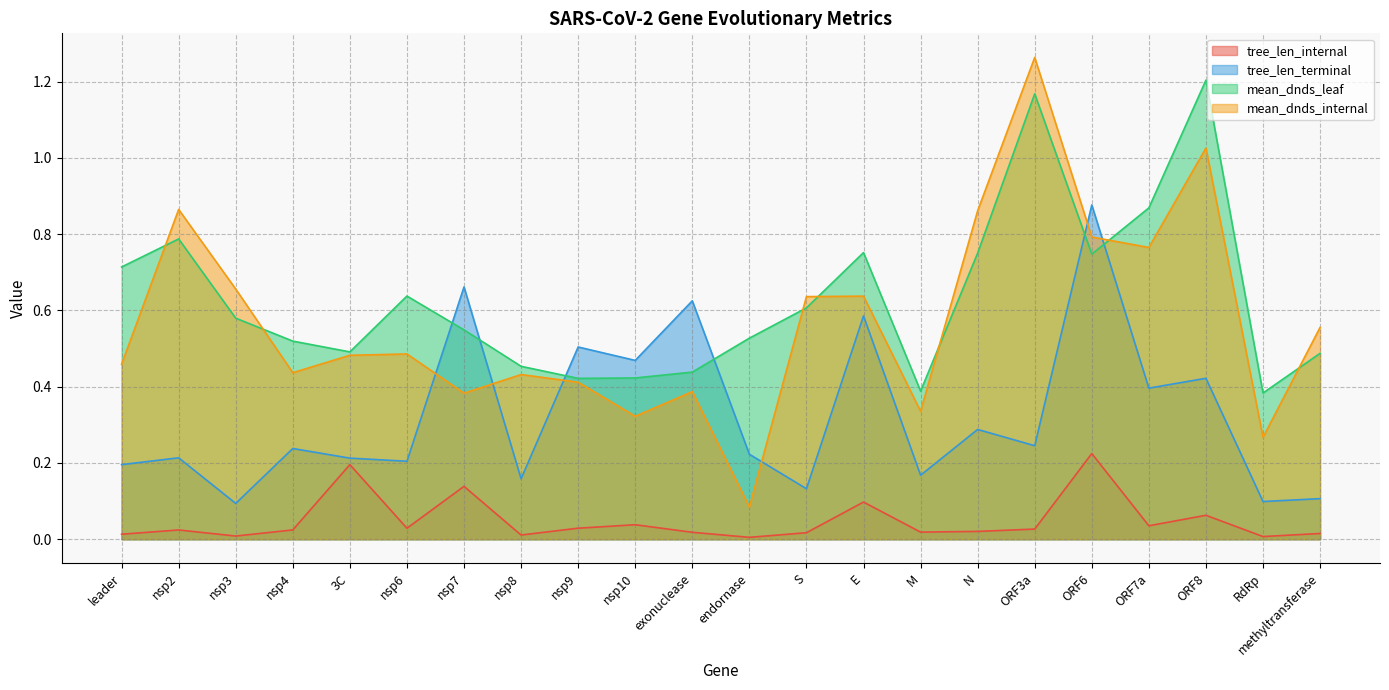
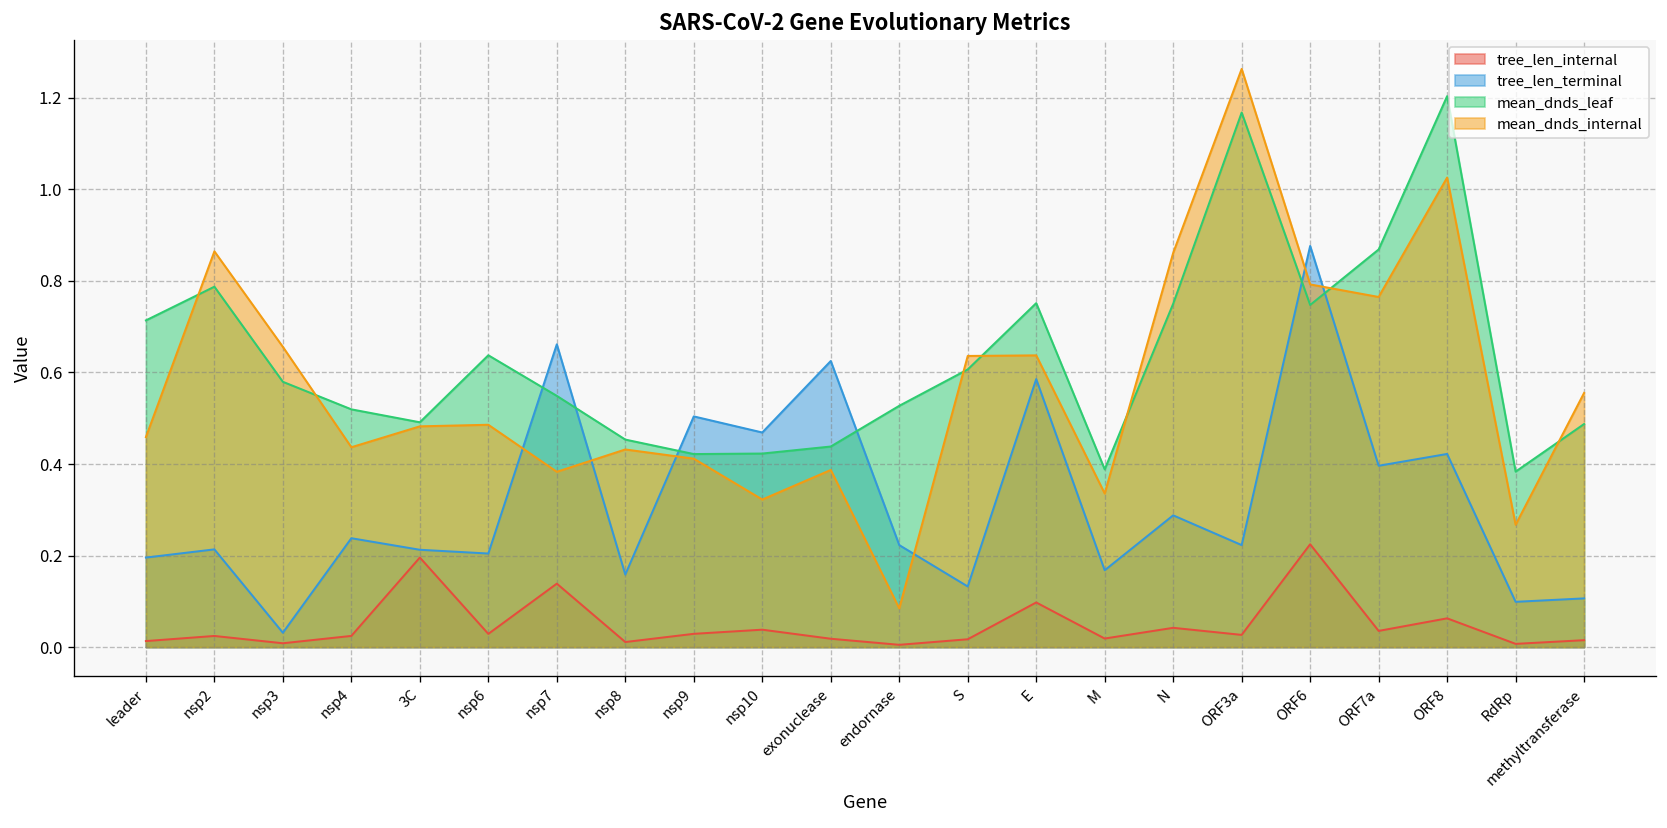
tree_len_terminal, nsp3: 0.09 -> 0.03
tree_len_internal, N: 0.02 -> 0.04
tree_len_terminal, ORF3a: 0.25 -> 0.22
